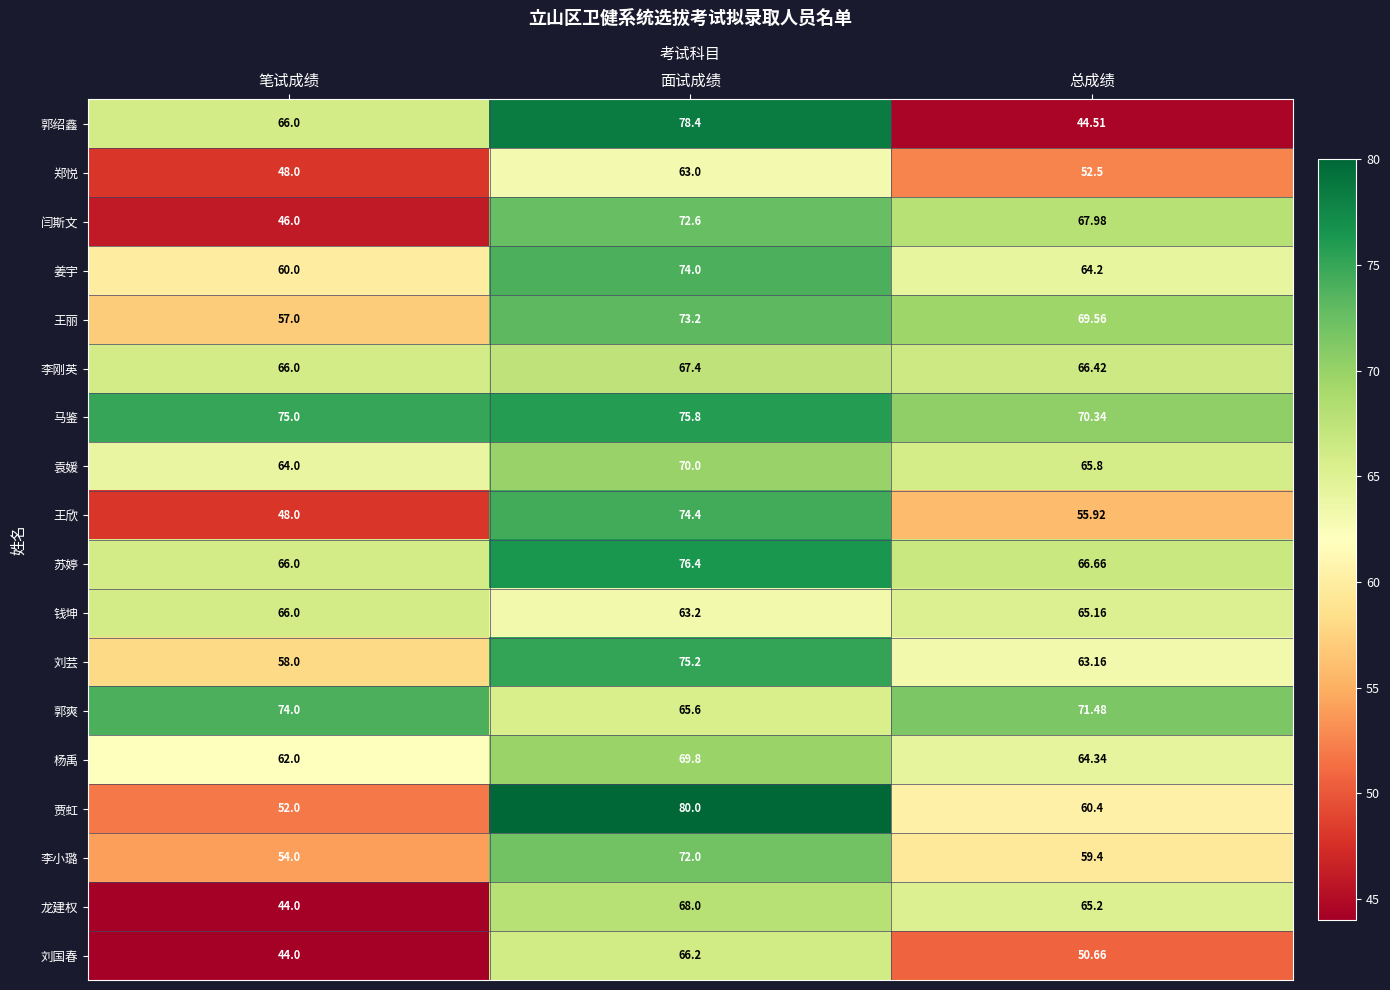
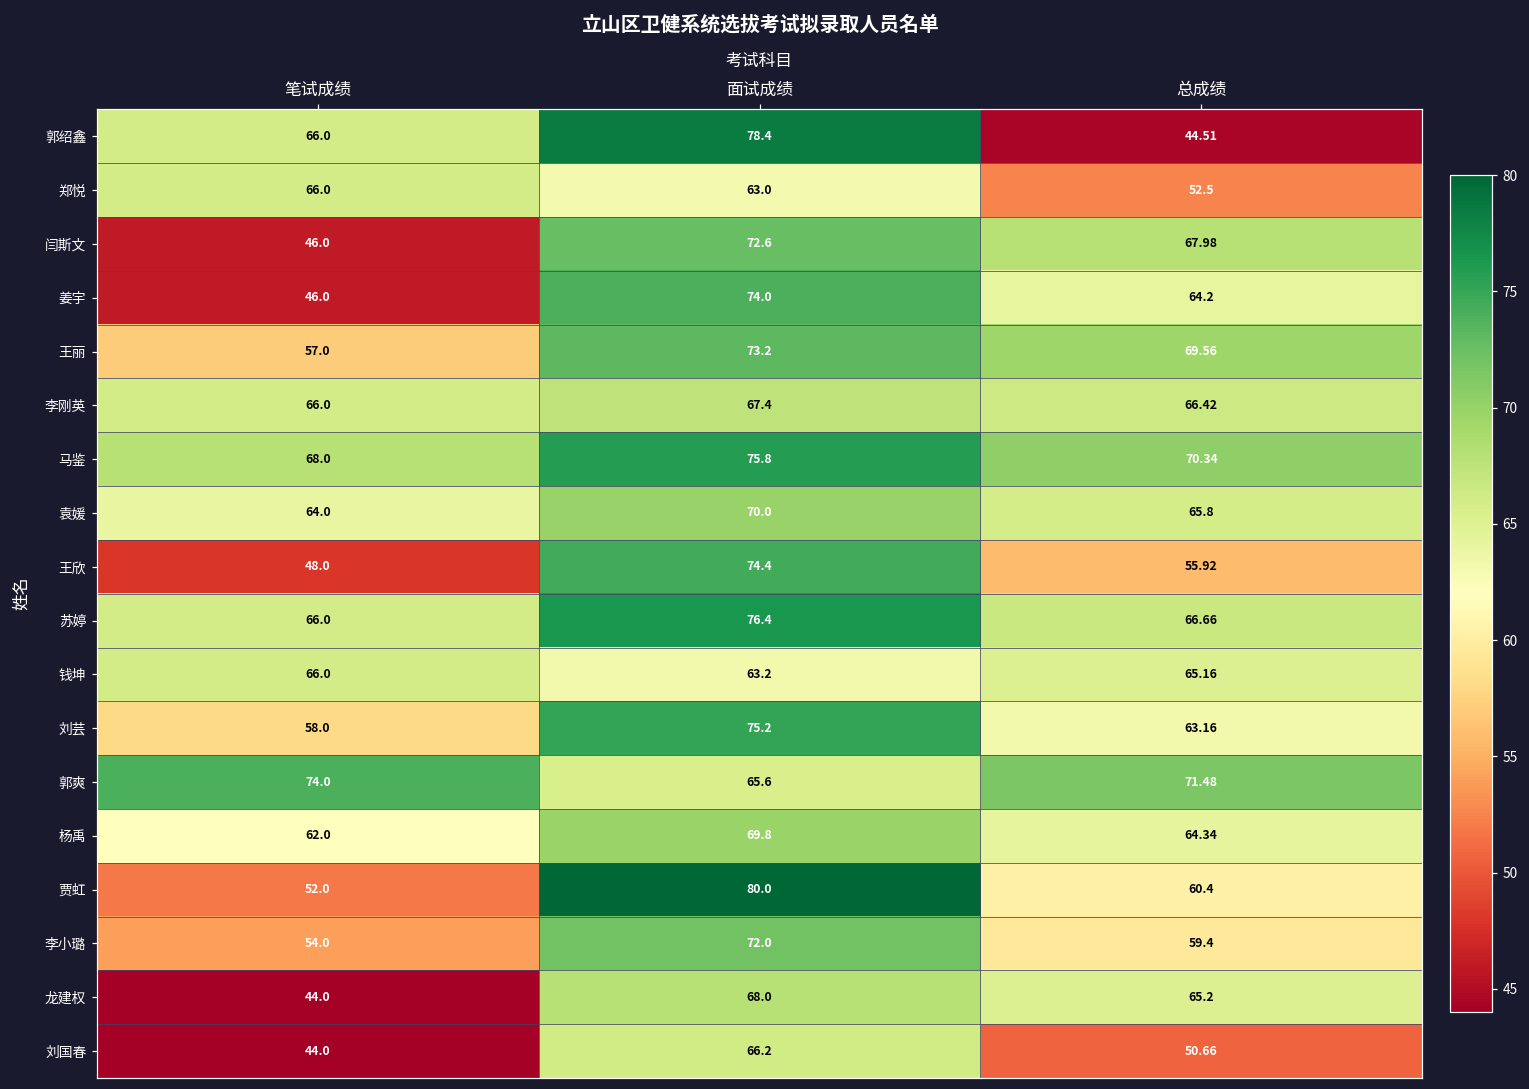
郑悦, 笔试成绩: 48.0 -> 66.0
姜宇, 笔试成绩: 60.0 -> 46.0
马鉴, 笔试成绩: 75.0 -> 68.0
